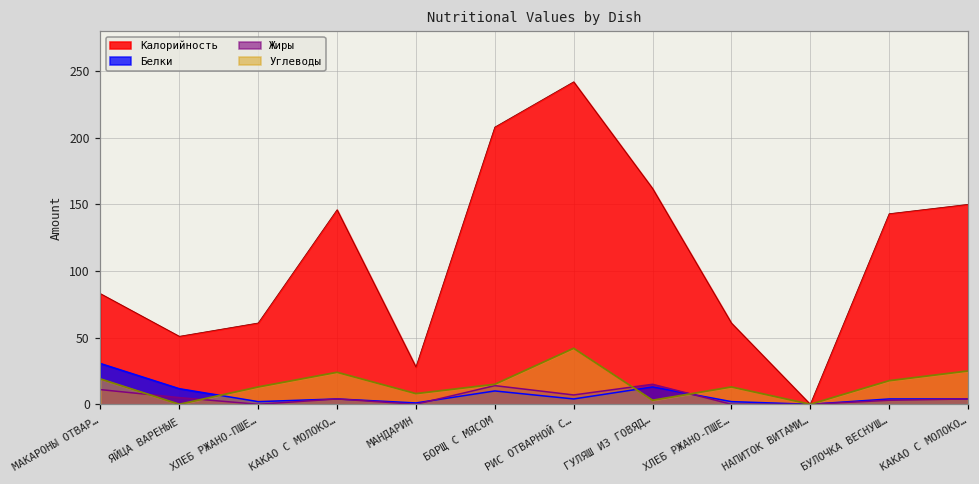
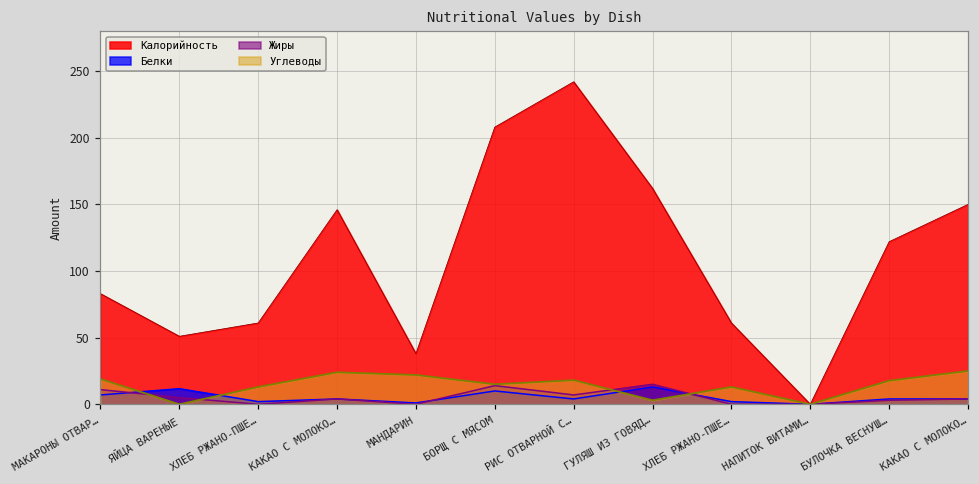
Белки, МАКАРОНЫ ОТВАР…: 31 -> 7
Калорийность, МАНДАРИН: 28 -> 38
Углеводы, МАНДАРИН: 8 -> 22
Углеводы, РИС ОТВАРНОЙ С…: 42 -> 18
Калорийность, БУЛОЧКА ВЕСНУШ…: 143 -> 122
